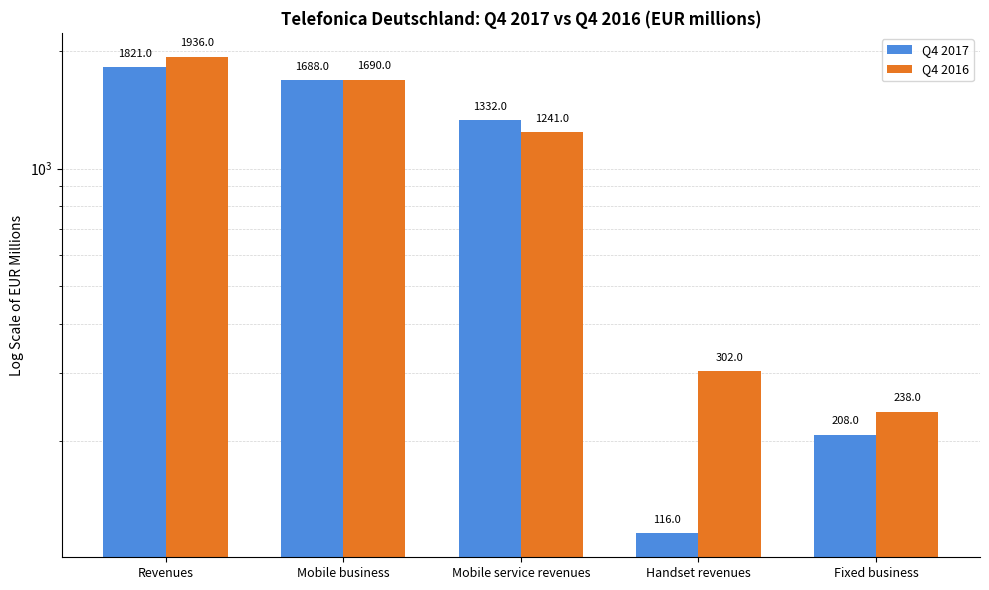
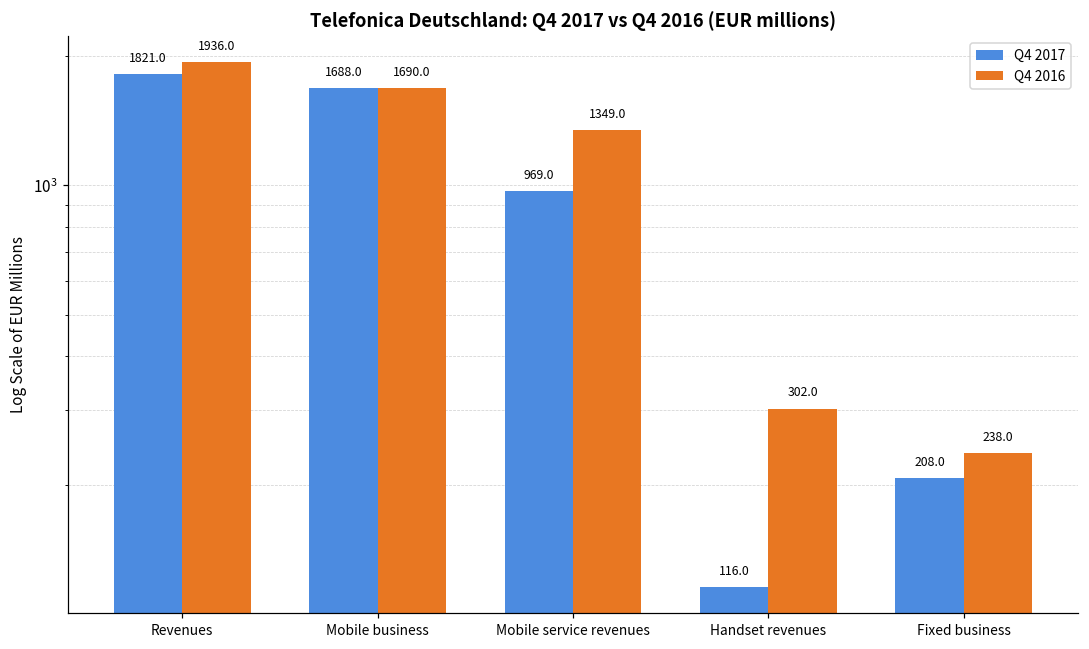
Q4 2017, Mobile service revenues: 1332.0 -> 969.0
Q4 2016, Mobile service revenues: 1241.0 -> 1349.0
